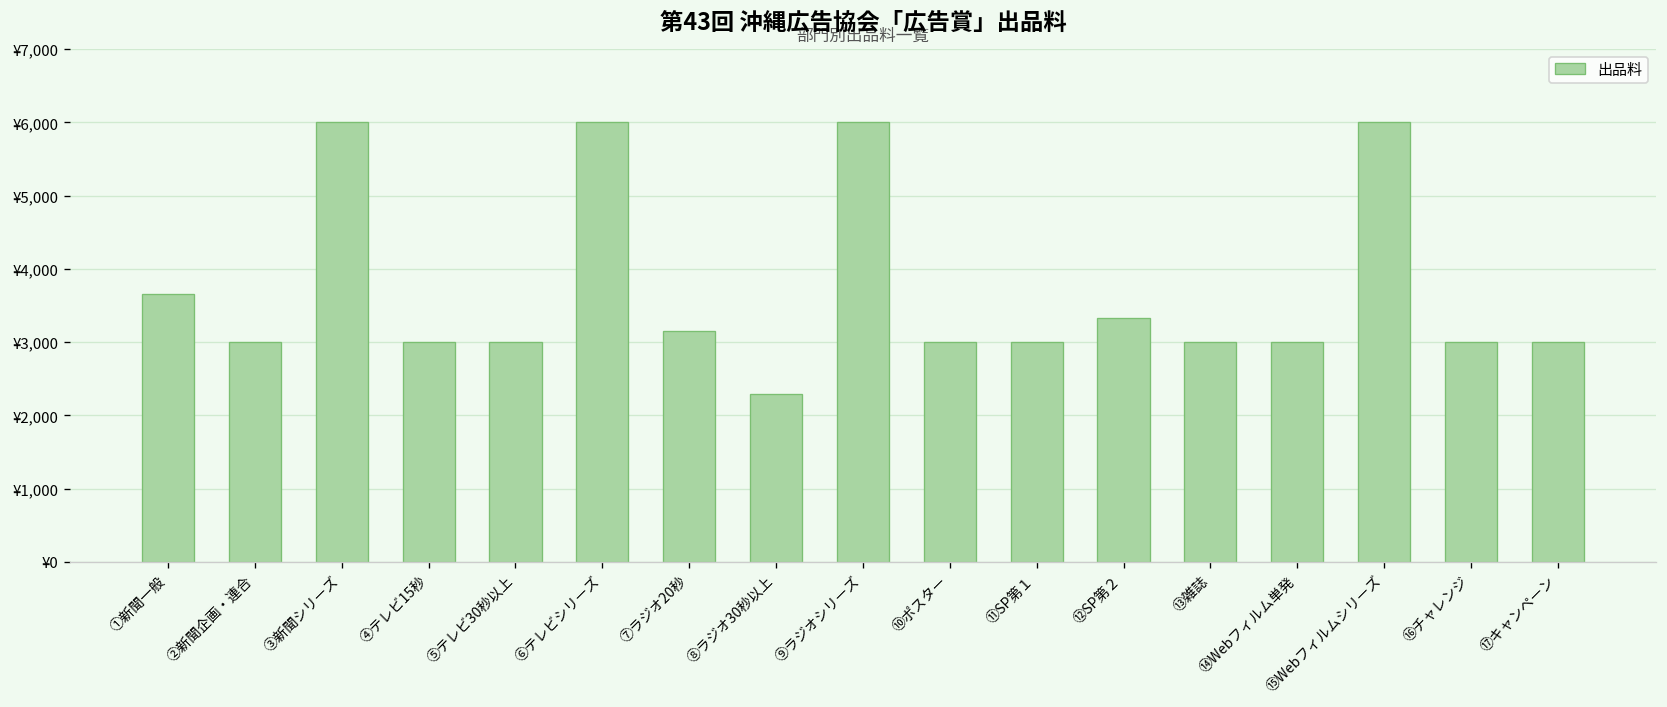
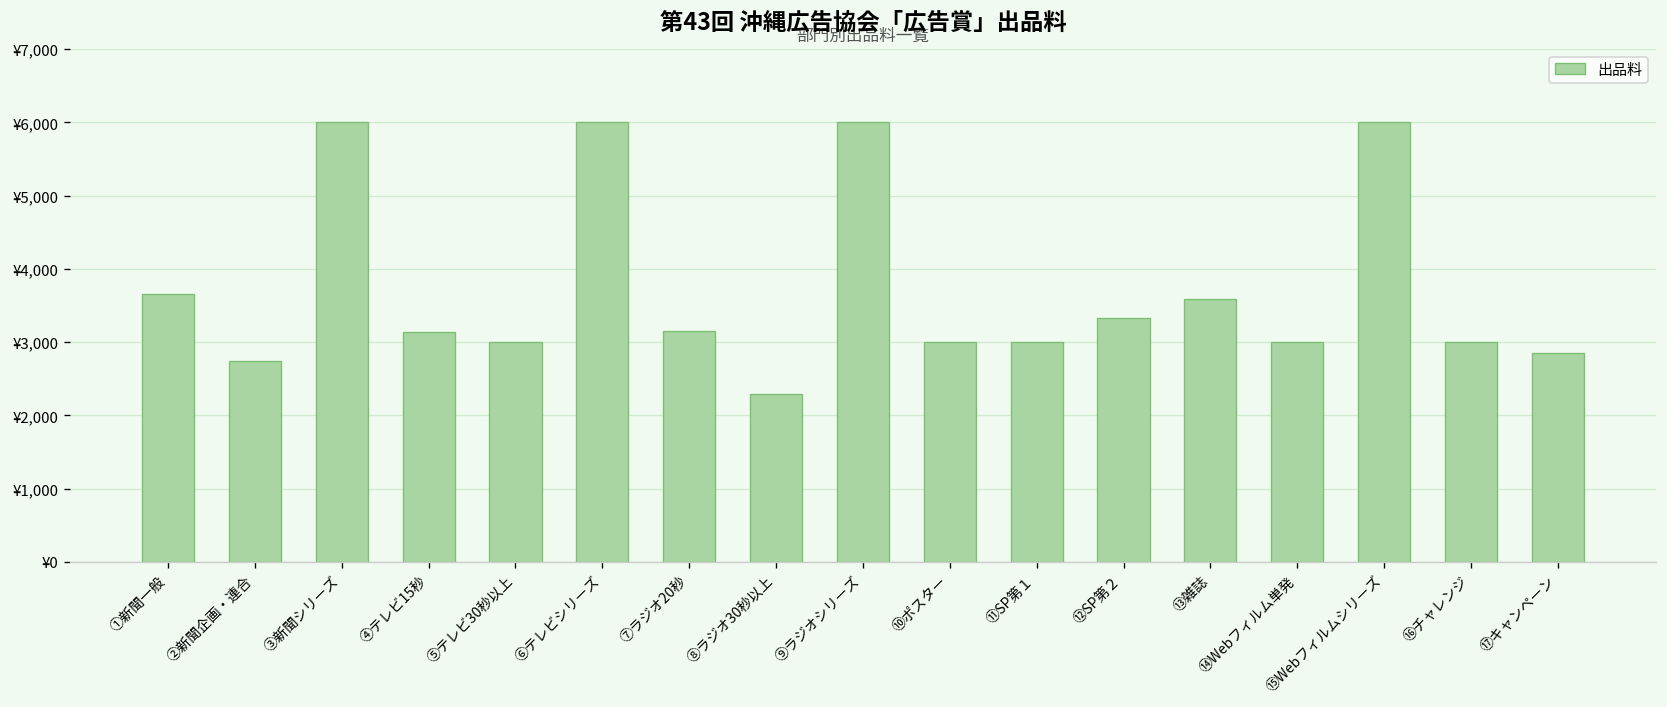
②新聞企画・連合: ¥3,000 -> ¥2,700
④テレビ15秒: ¥3,000 -> ¥3,100
⑬雑誌: ¥3,000 -> ¥3,600
⑰キャンペーン: ¥3,000 -> ¥2,800
